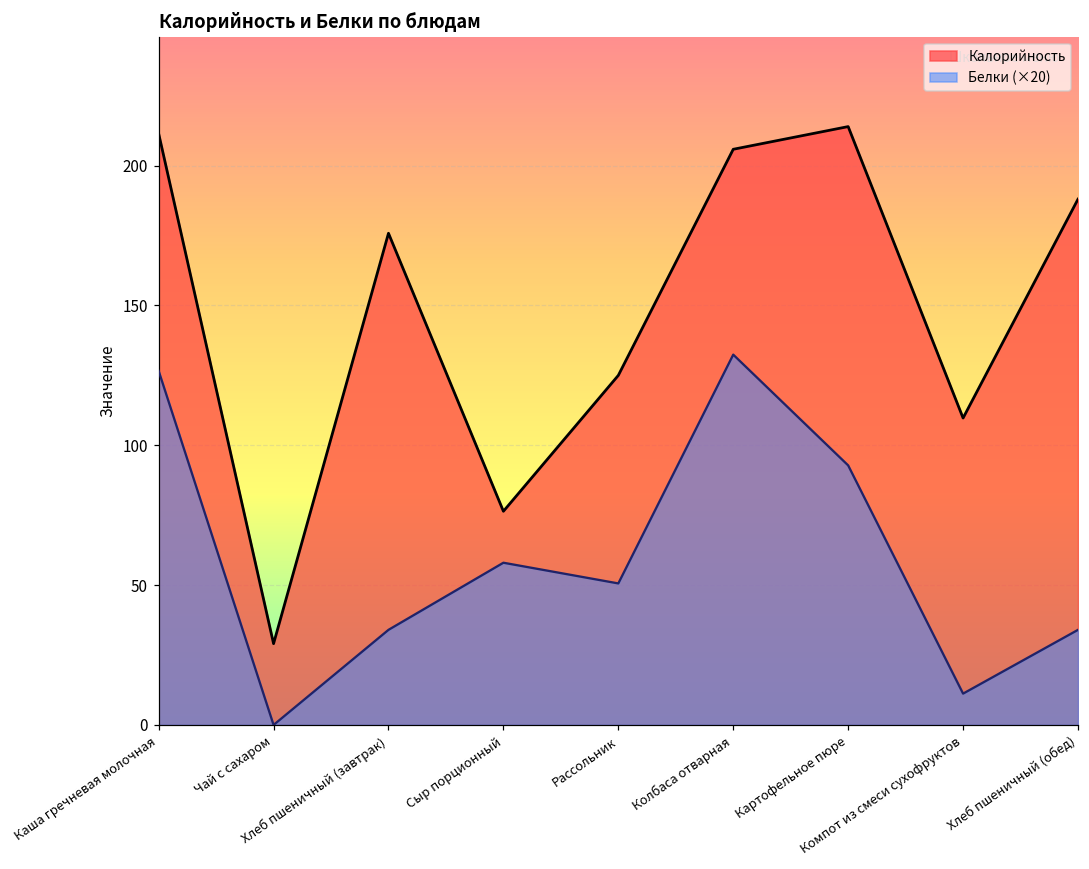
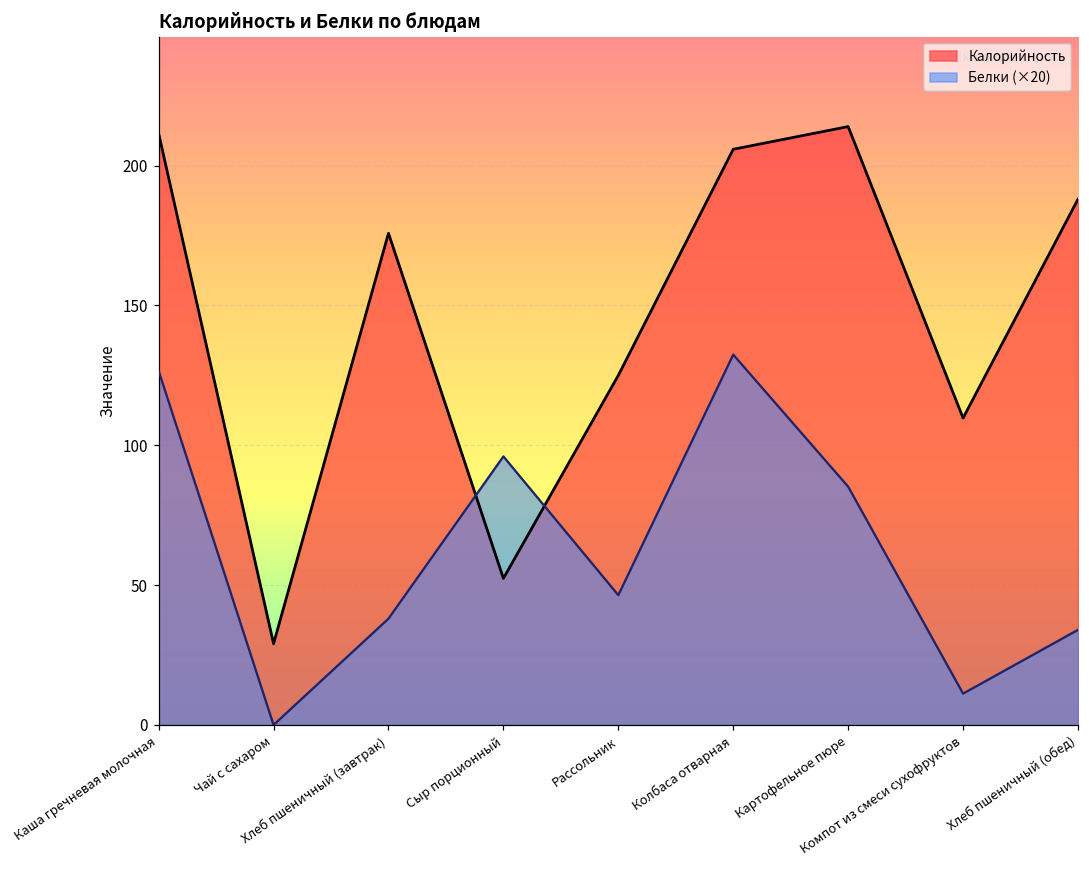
Белки (×20), Хлеб пшеничный (завтрак): 34 -> 38
Калорийность, Сыр порционный: 76 -> 52
Белки (×20), Сыр порционный: 58 -> 96
Белки (×20), Рассольник: 51 -> 46
Белки (×20), Картофельное пюре: 93 -> 85
